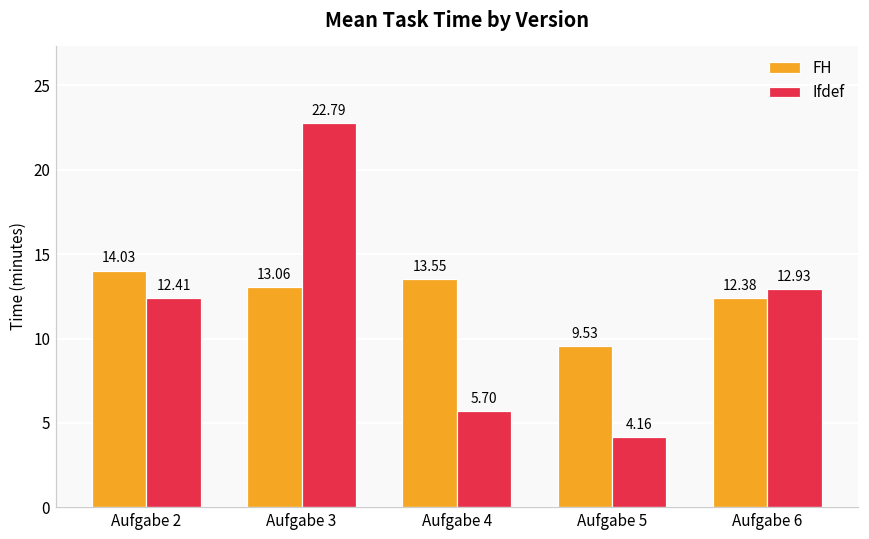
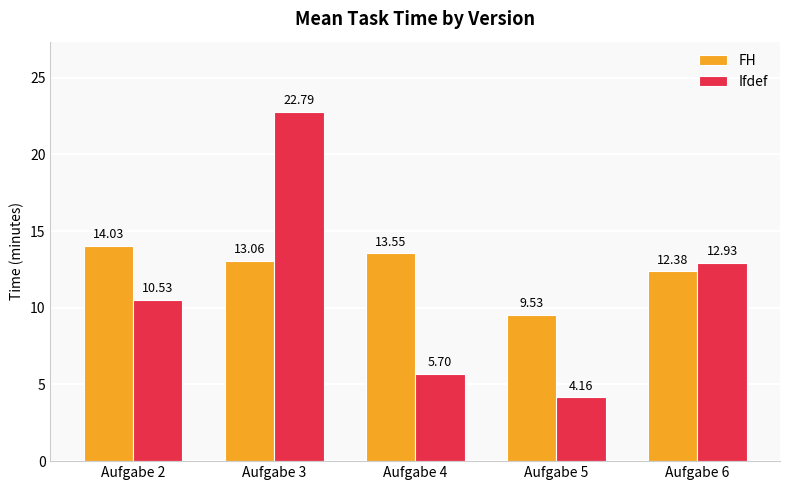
Ifdef, Aufgabe 2: 12.41 -> 10.53
